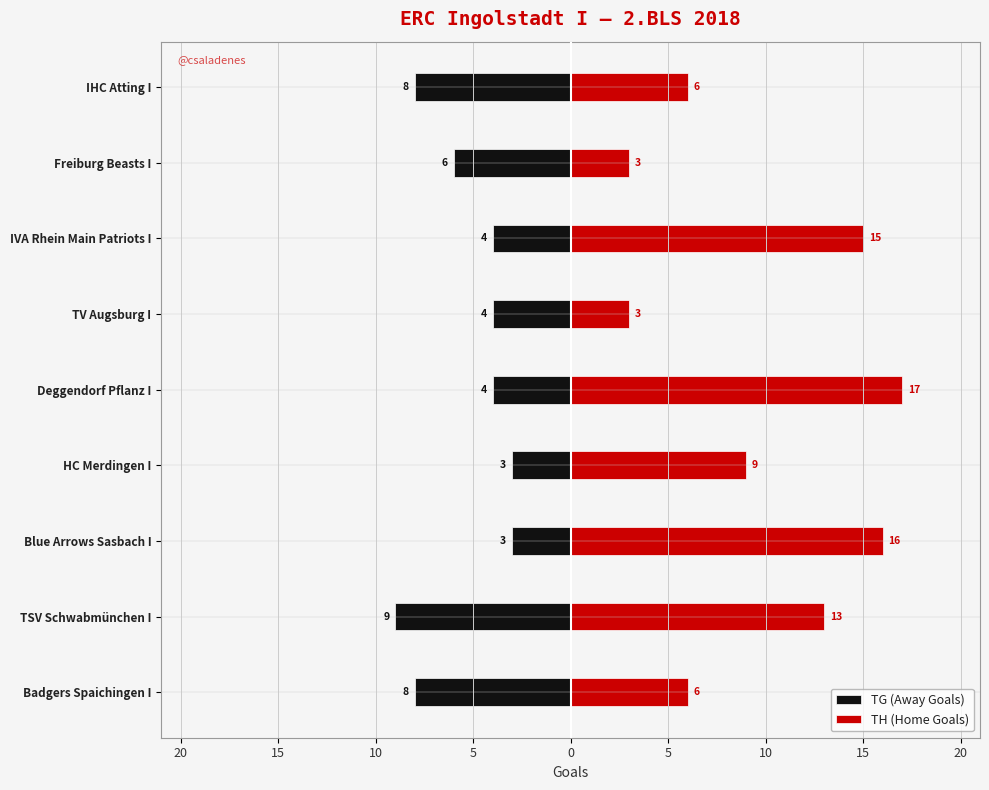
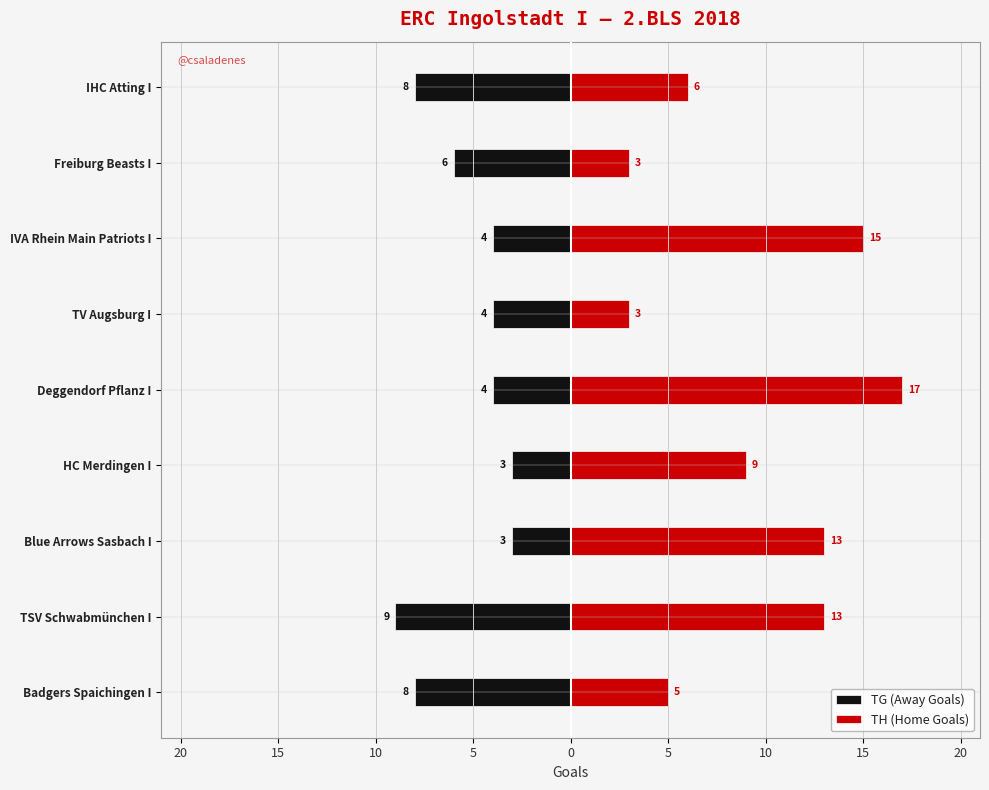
TH (Home Goals), Blue Arrows Sasbach I: 16 -> 13
TH (Home Goals), Badgers Spaichingen I: 6 -> 5
